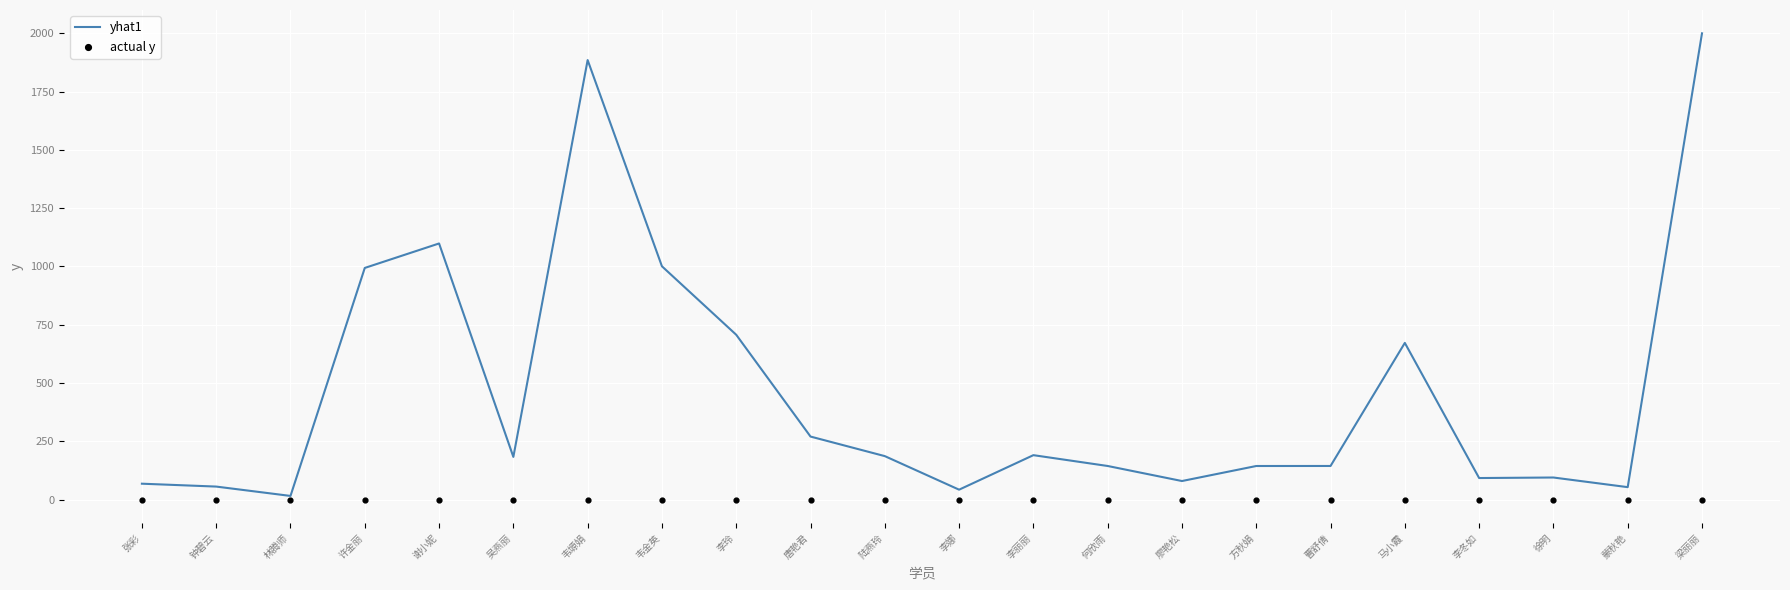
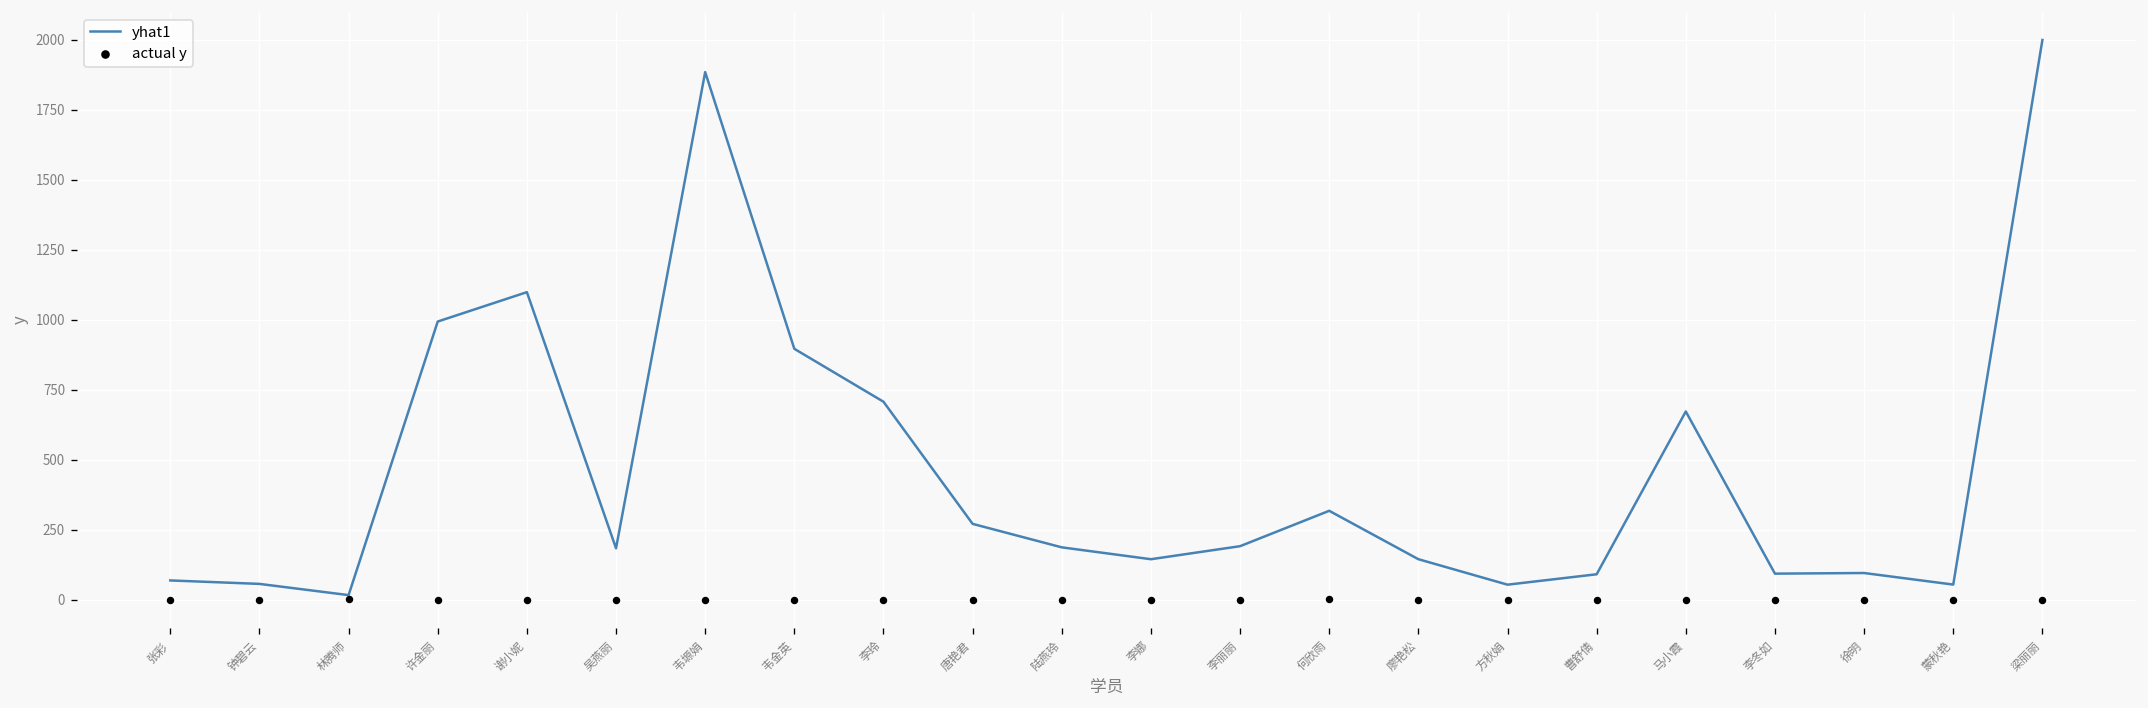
yhat1, 韦金英: 1000 -> 900
yhat1, 李娜: 40 -> 140
yhat1, 何欣雨: 140 -> 320
yhat1, 廖艳松: 80 -> 140
yhat1, 方秋娟: 140 -> 50
yhat1, 曹舒倩: 140 -> 90
